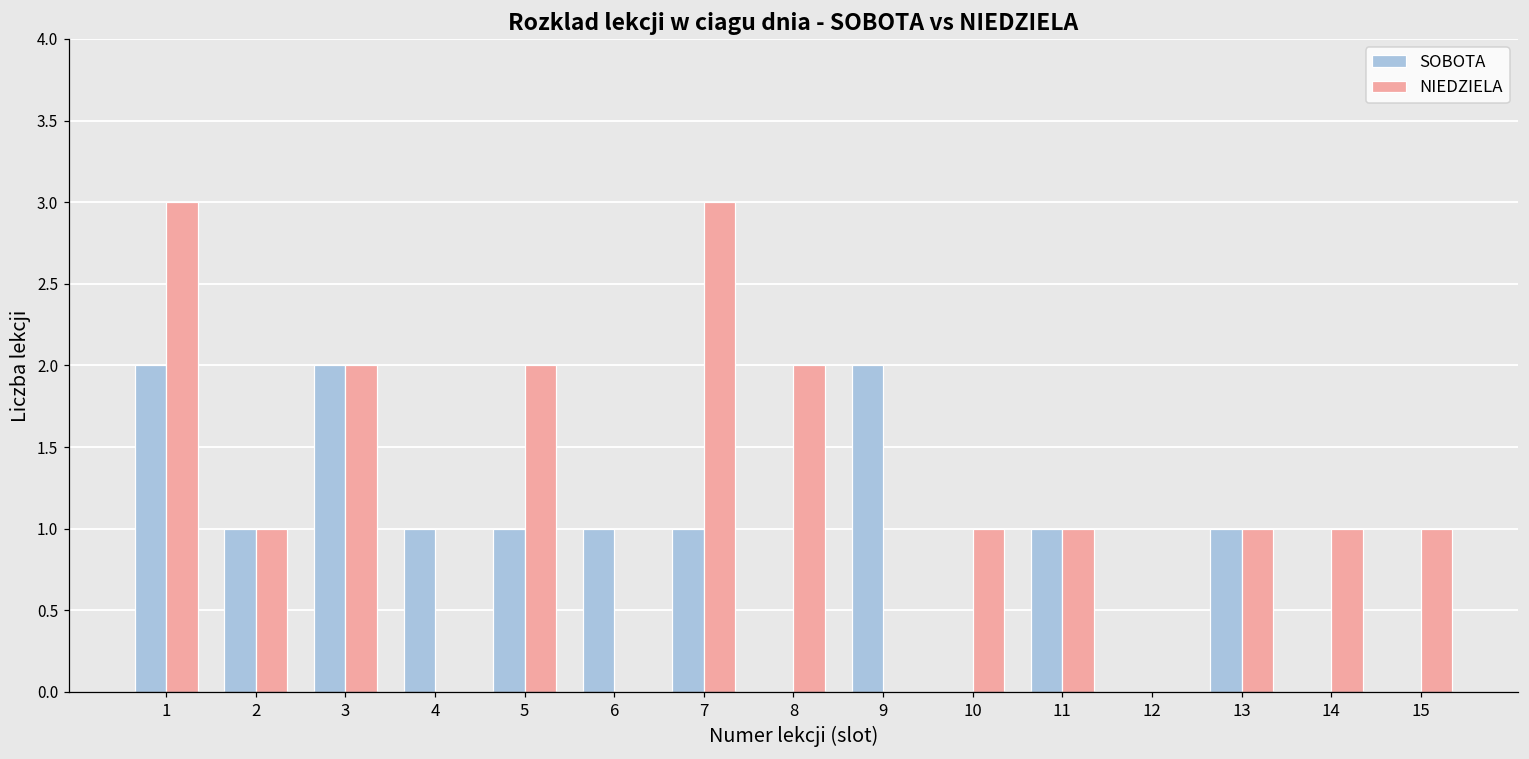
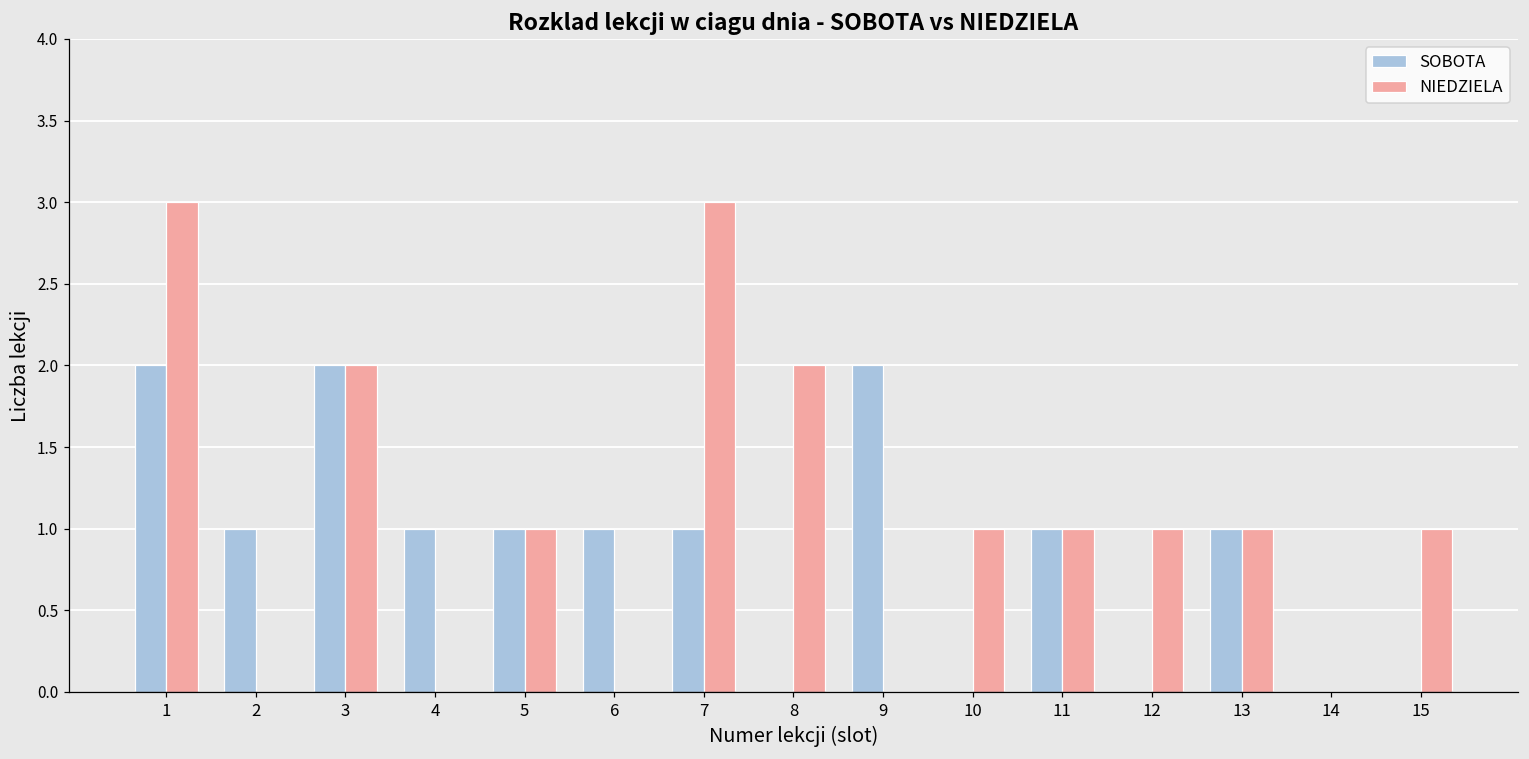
NIEDZIELA, 2: 1 -> 0
NIEDZIELA, 5: 2 -> 1
NIEDZIELA, 12: 0 -> 1
NIEDZIELA, 14: 1 -> 0
